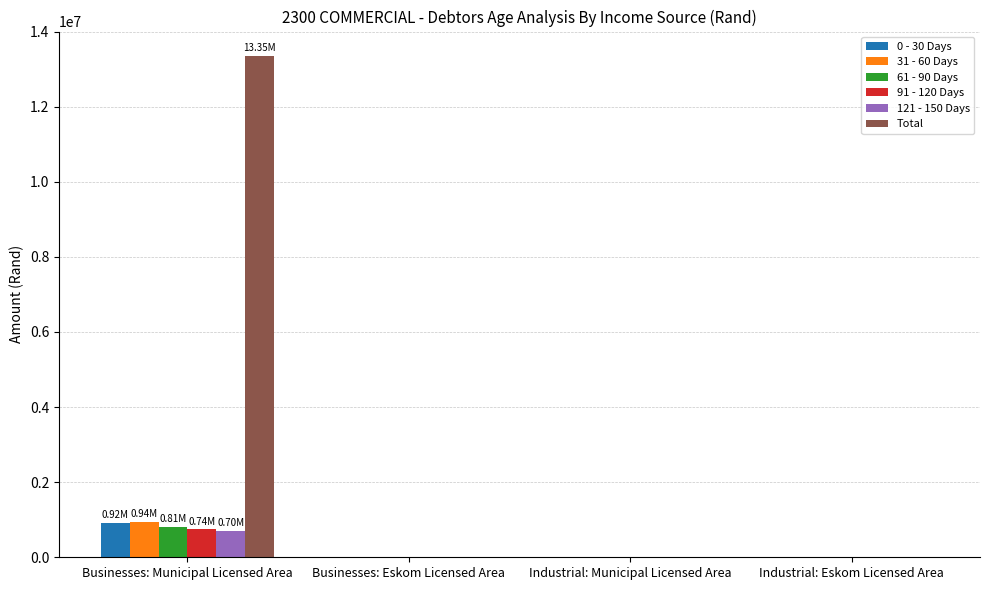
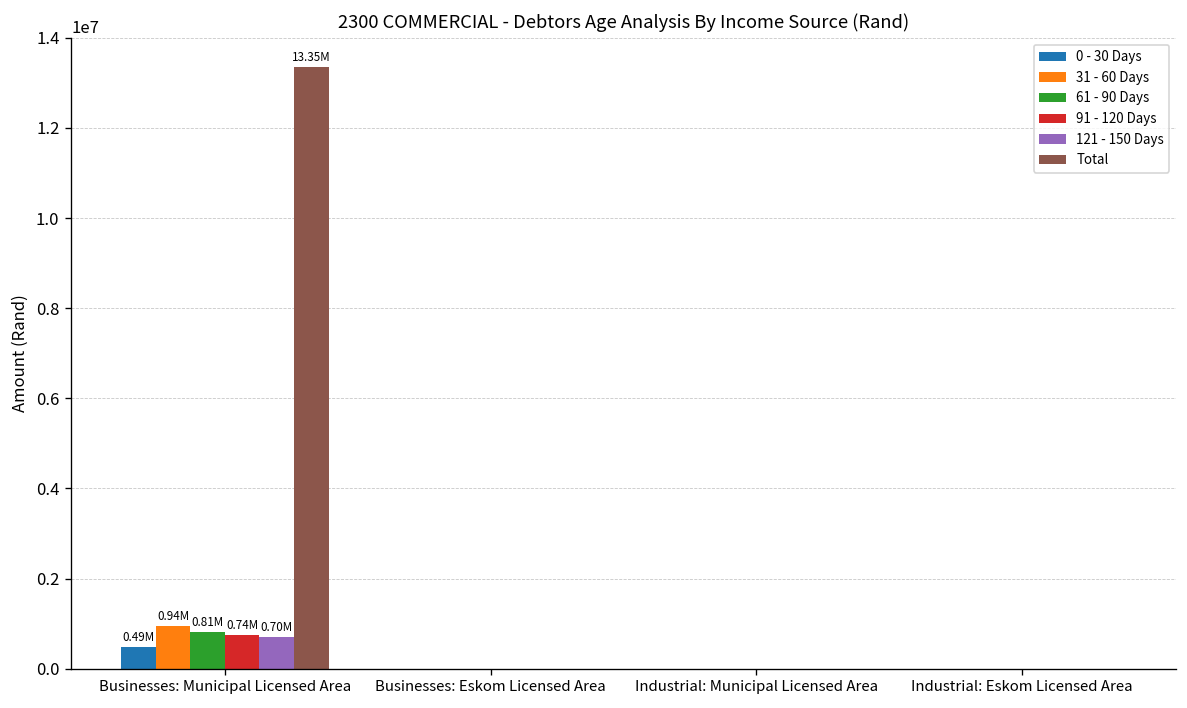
0 - 30 Days, Businesses: Municipal Licensed Area: 0.92M -> 0.49M
